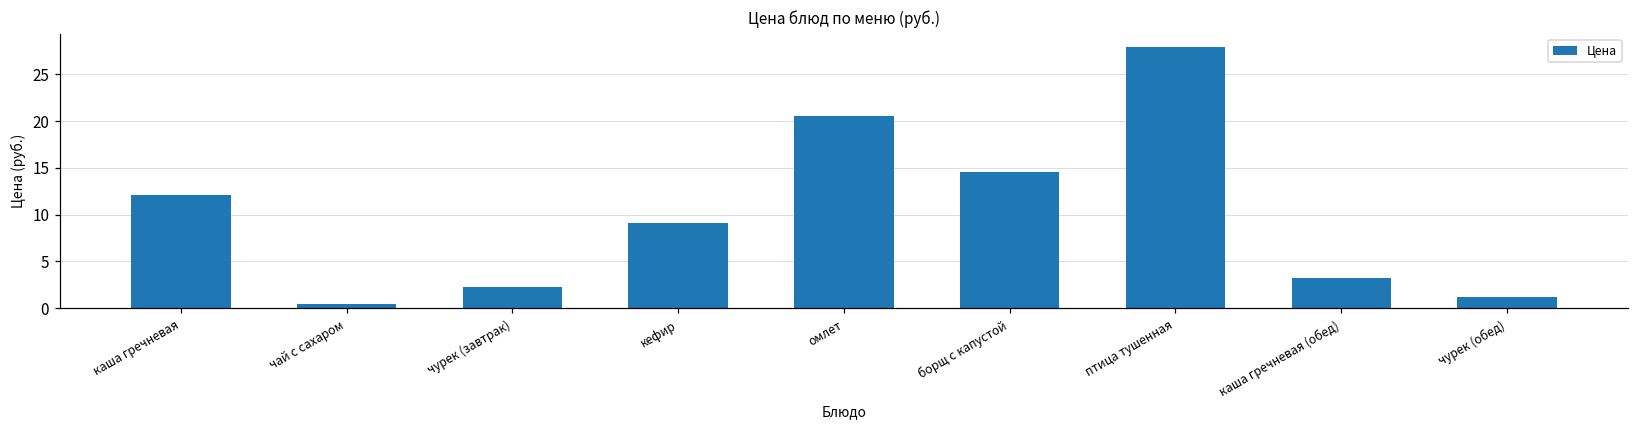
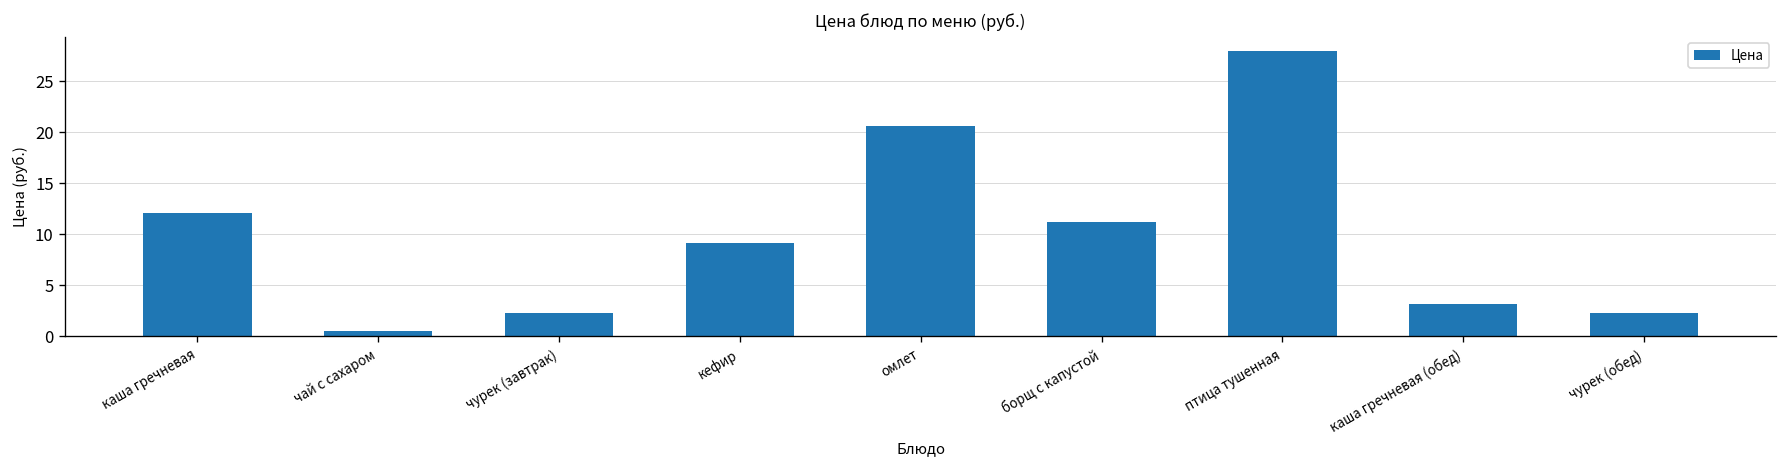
борщ с капустой: 15 -> 11
чурек (обед): 1 -> 2
